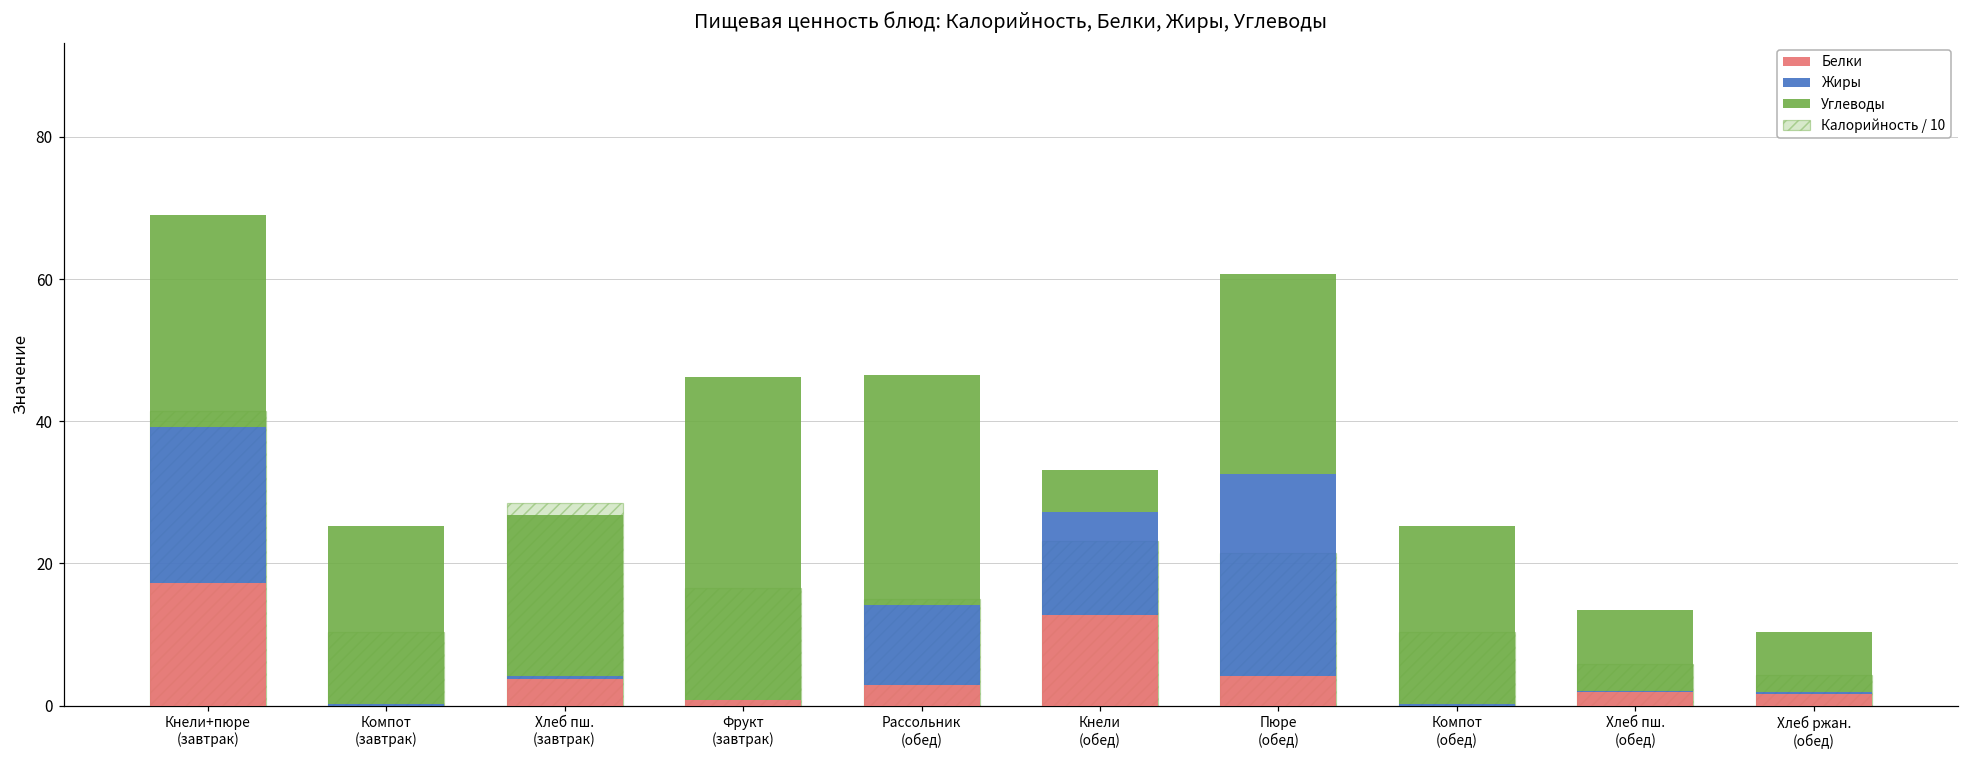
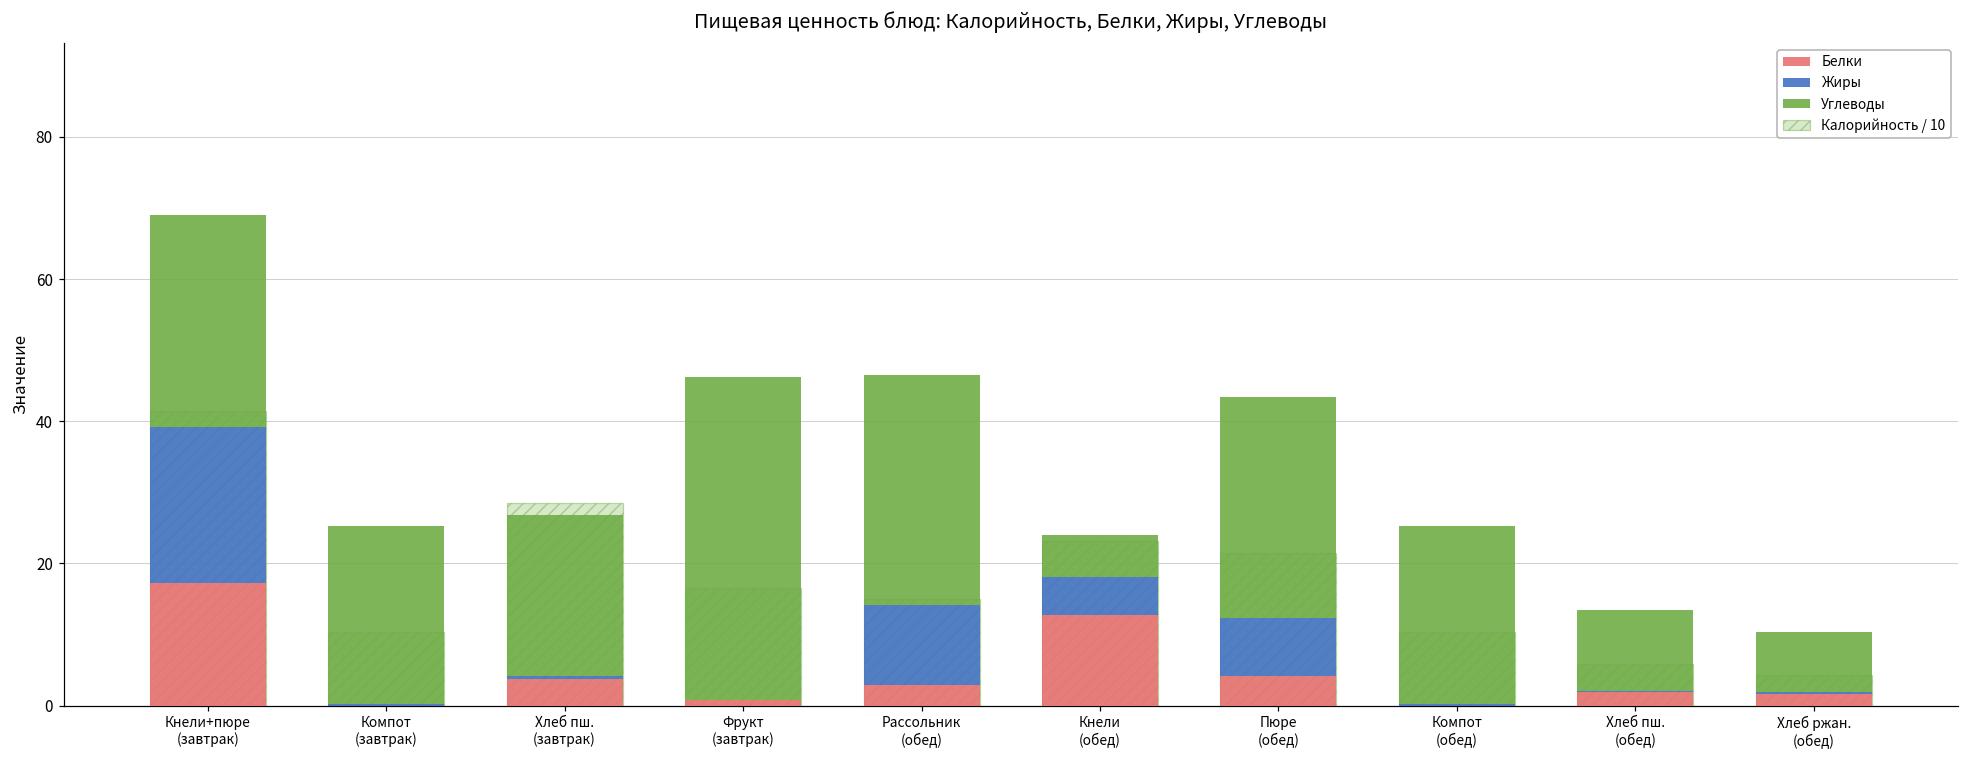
Жиры, Кнели (обед): 15 -> 5
Жиры, Пюре (обед): 28 -> 8
Углеводы, Пюре (обед): 28 -> 31
